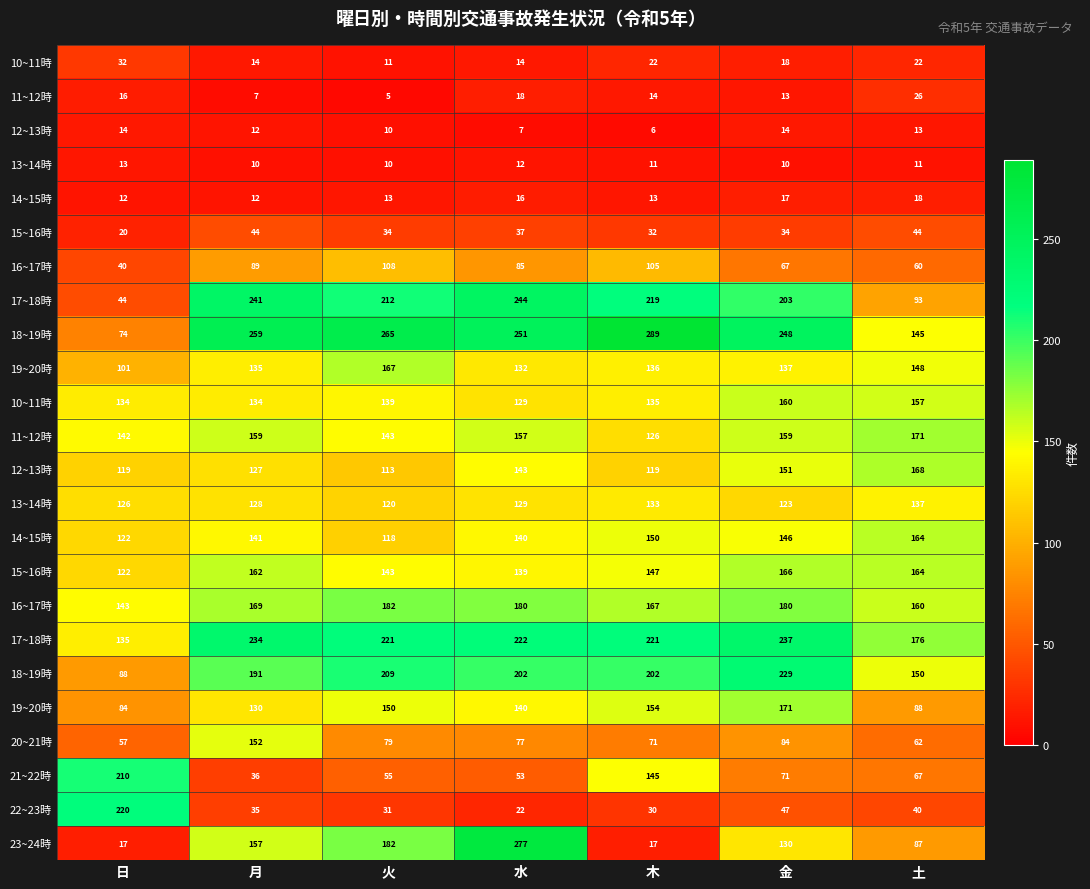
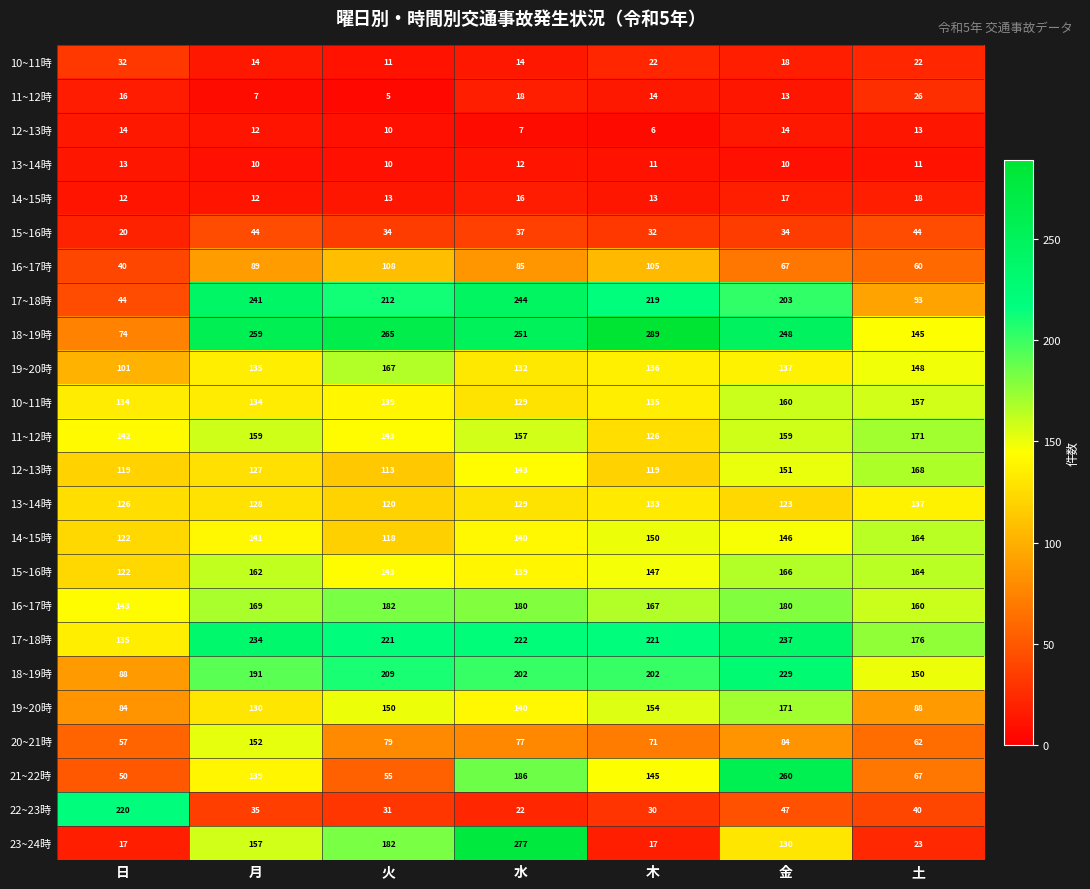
21~22時, 日: 210 -> 50
21~22時, 月: 36 -> 139
21~22時, 水: 53 -> 186
21~22時, 金: 71 -> 260
23~24時, 土: 87 -> 23
